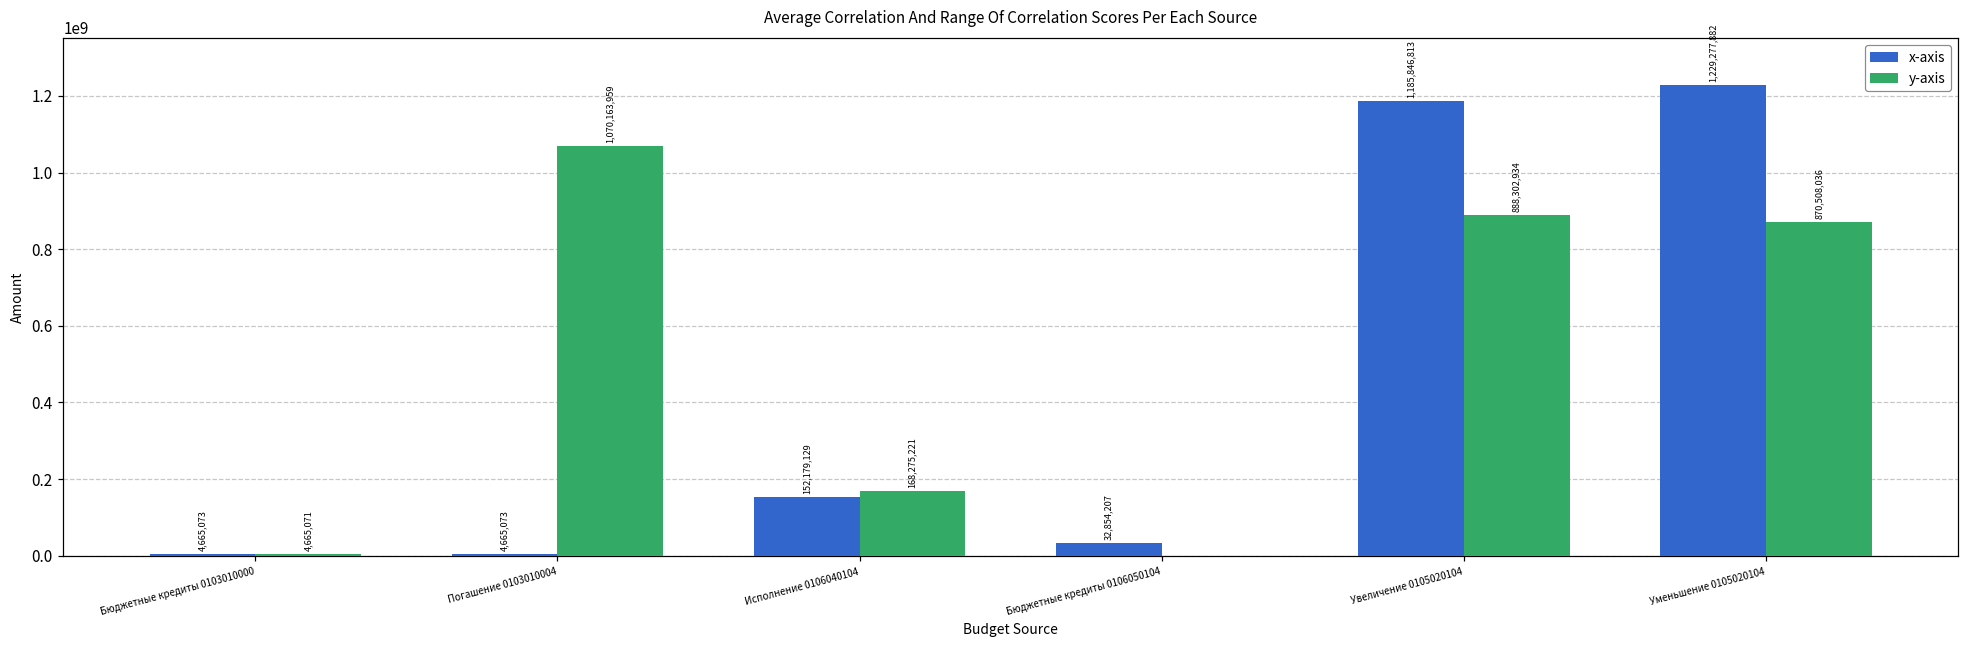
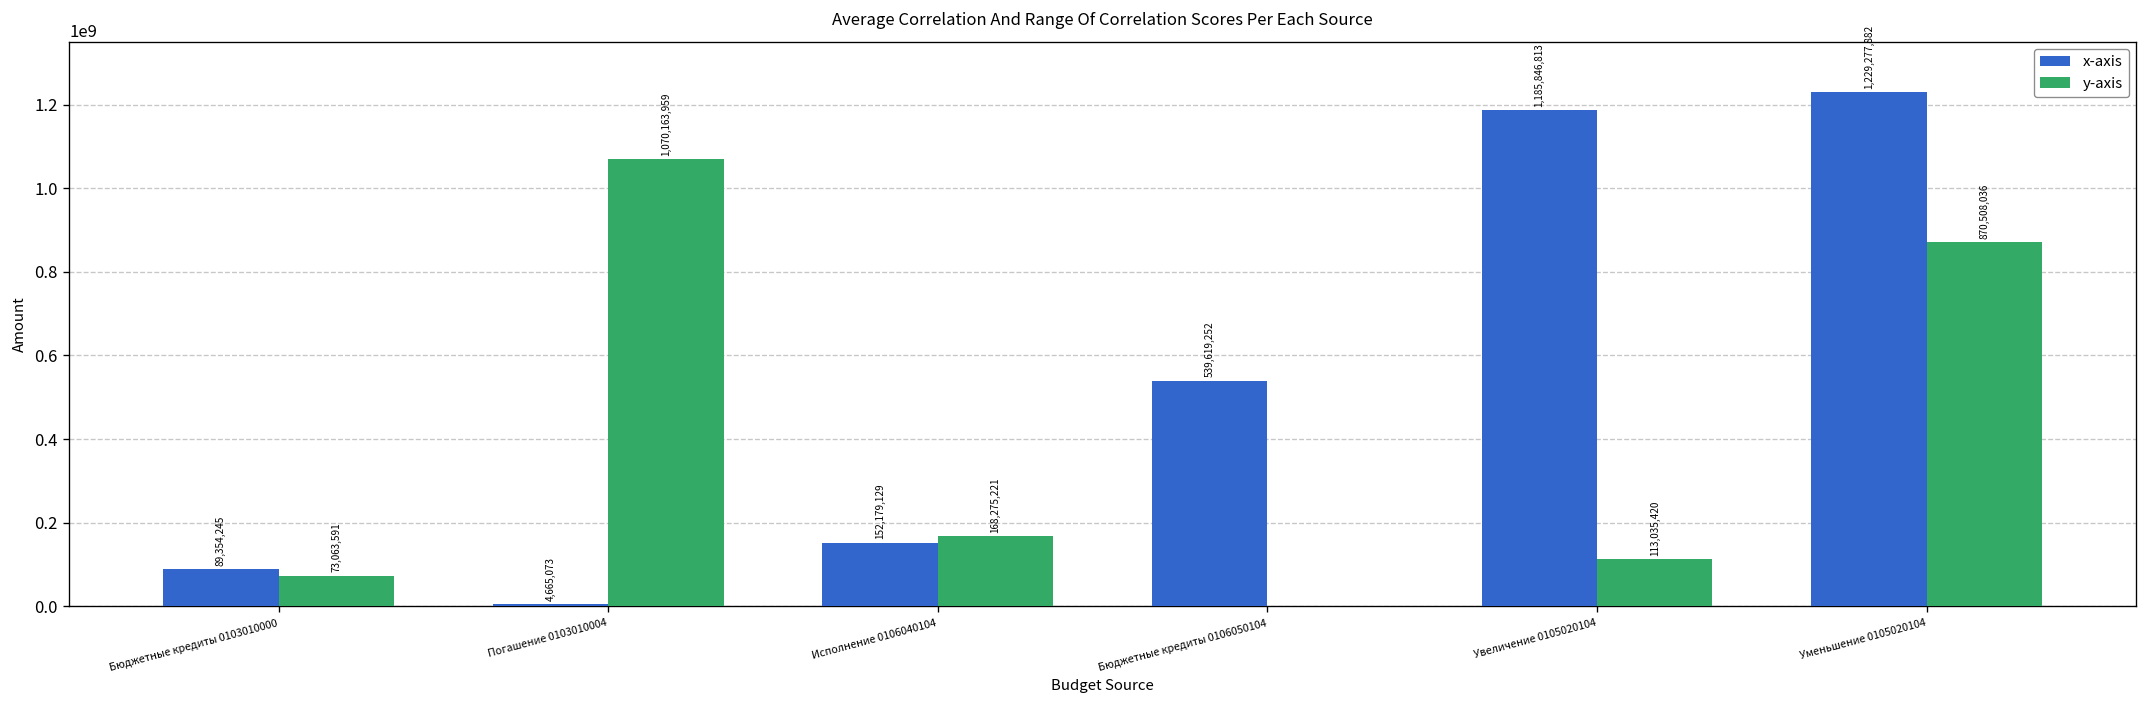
x-axis, Бюджетные кредиты 0103010000: 4,665,073 -> 89,354,245
y-axis, Бюджетные кредиты 0103010000: 4,665,071 -> 73,063,591
x-axis, Бюджетные кредиты 0106050104: 32,854,207 -> 539,619,252
y-axis, Увеличение 0105020104: 888,302,934 -> 113,035,420
